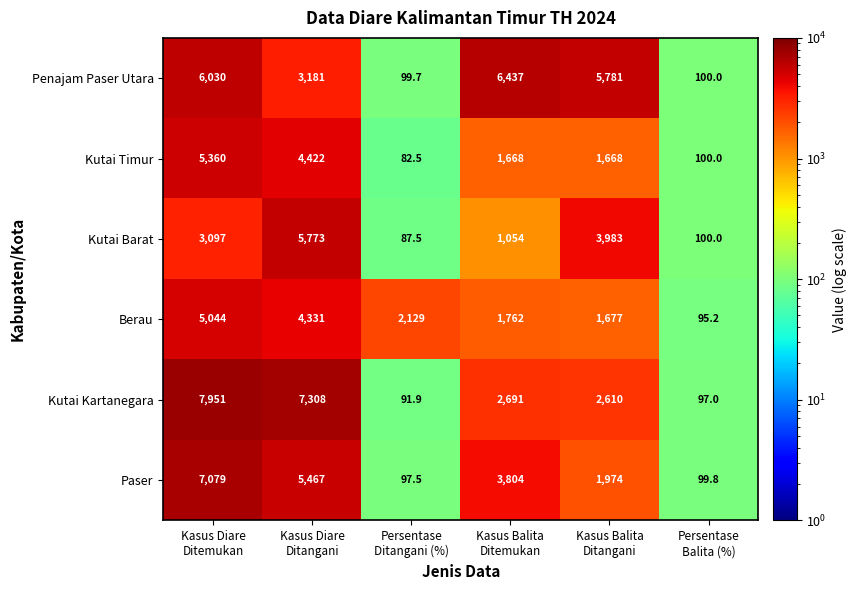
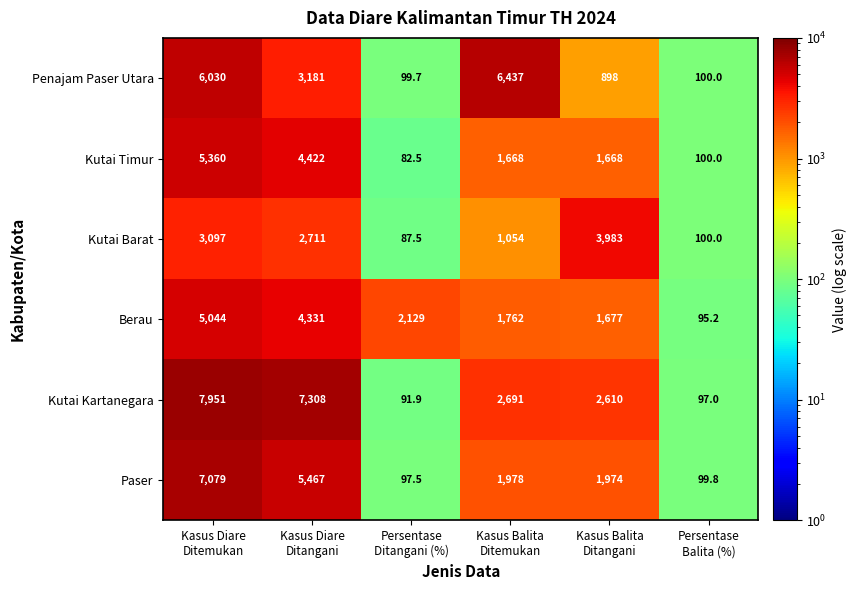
Penajam Paser Utara, Kasus Balita Ditangani: 5,781 -> 898
Kutai Barat, Kasus Diare Ditangani: 5,773 -> 2,711
Paser, Kasus Balita Ditemukan: 3,804 -> 1,978
